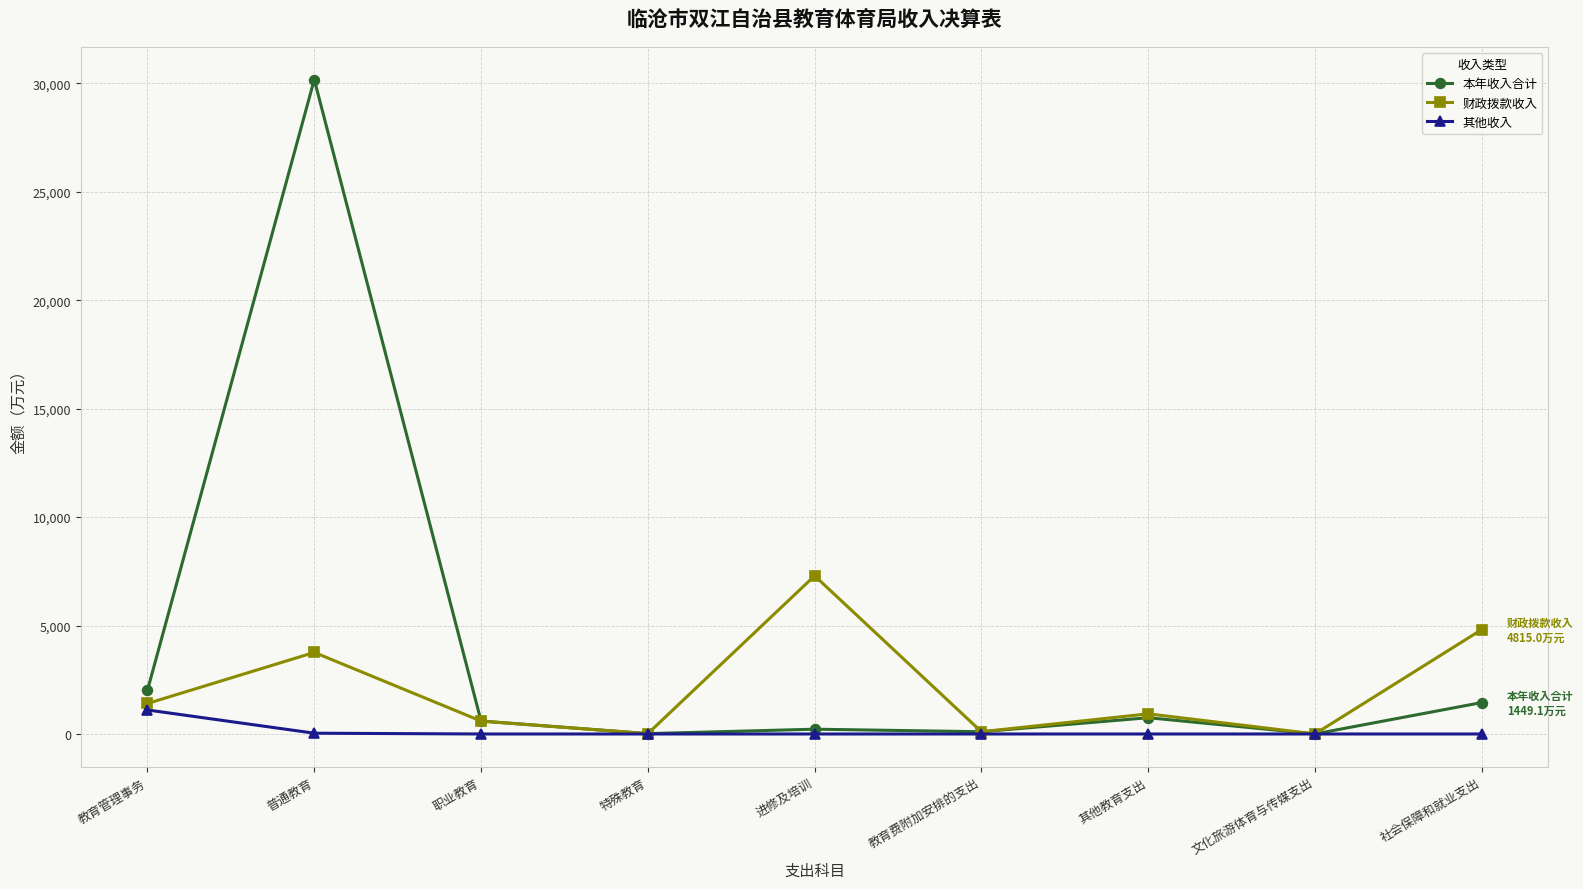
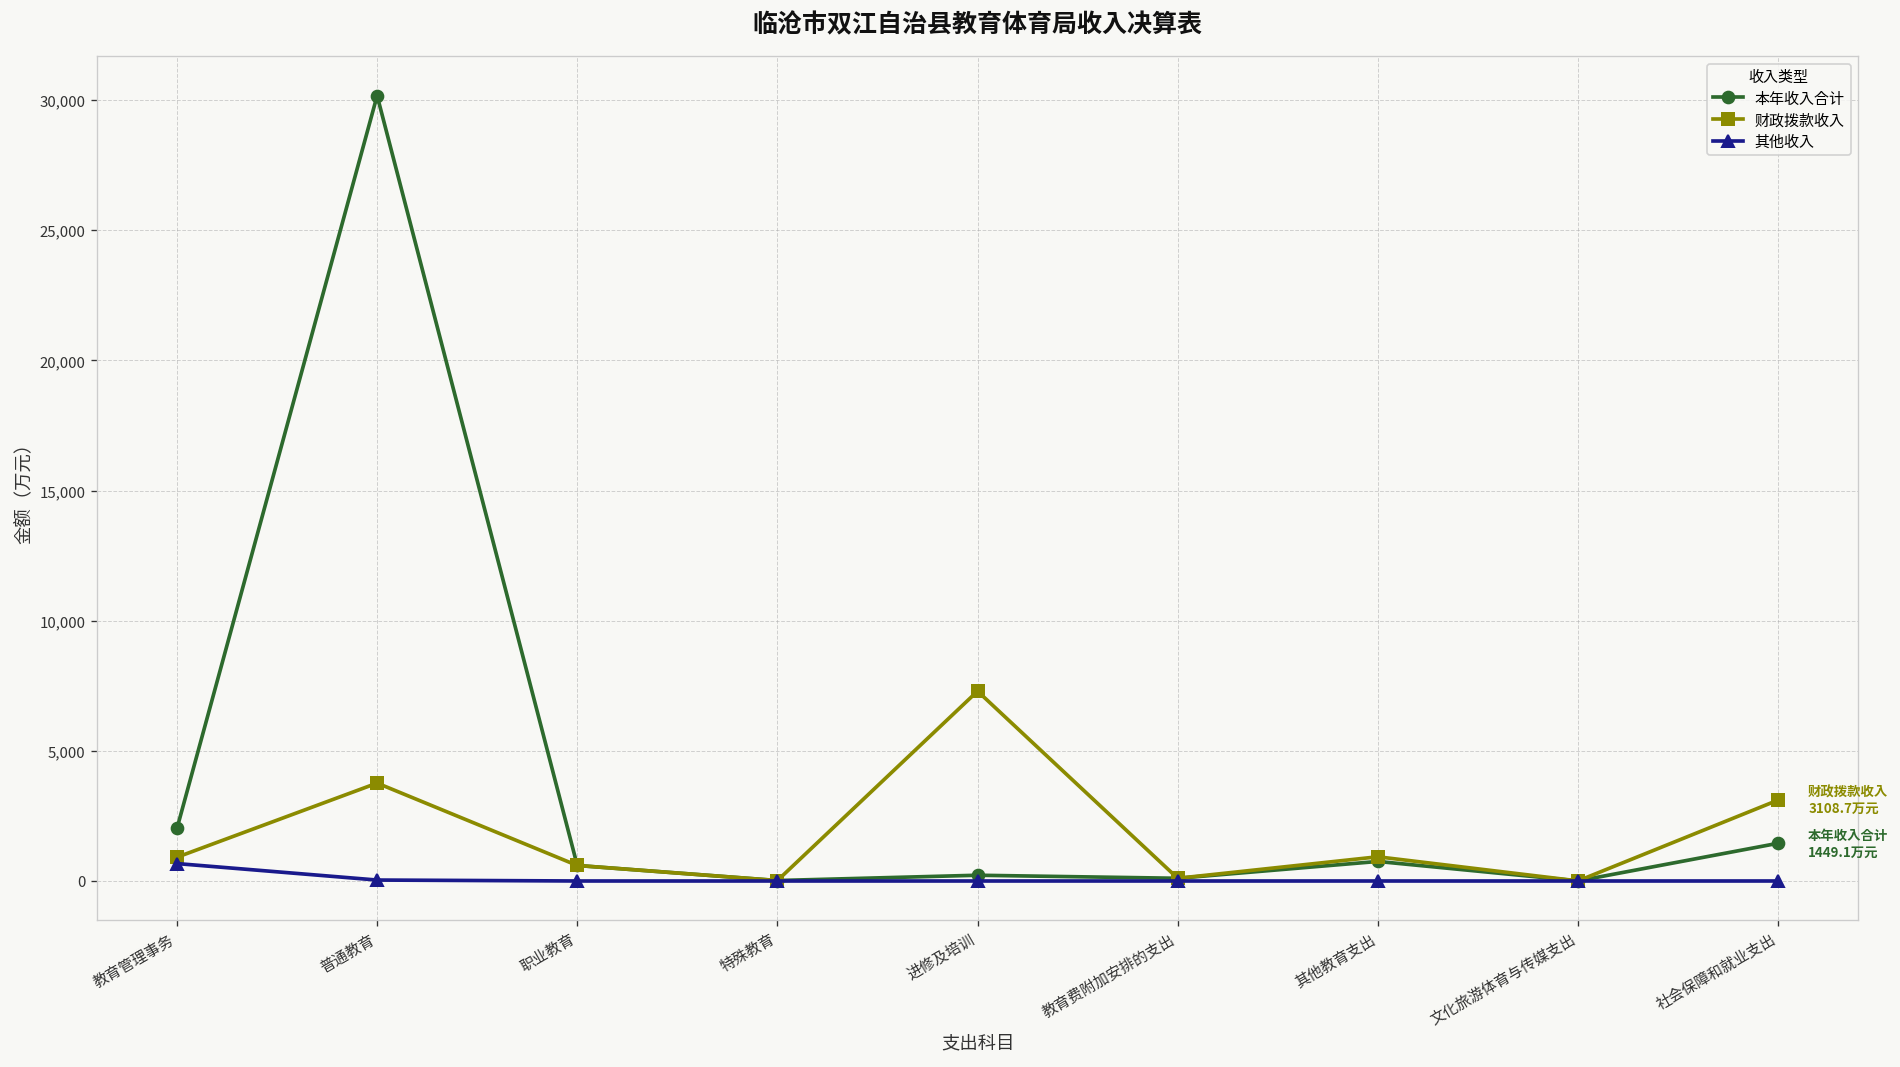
财政拨款收入, 教育管理事务: 1,400 -> 900
其他收入, 教育管理事务: 1,100 -> 700
财政拨款收入, 社会保障和就业支出: 4815.0 -> 3108.7
